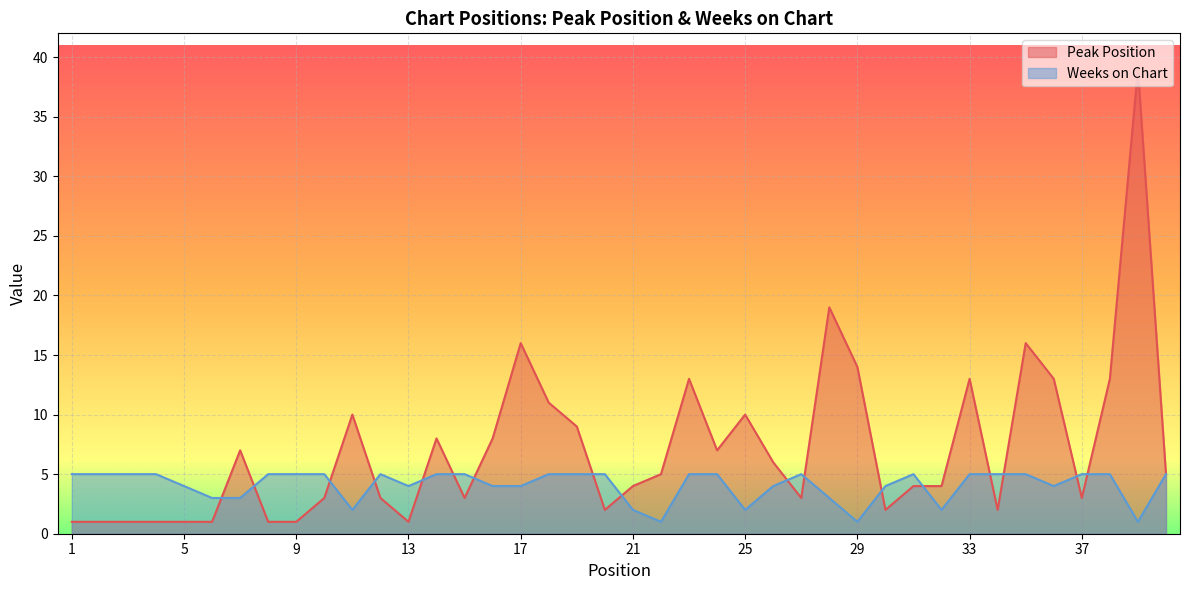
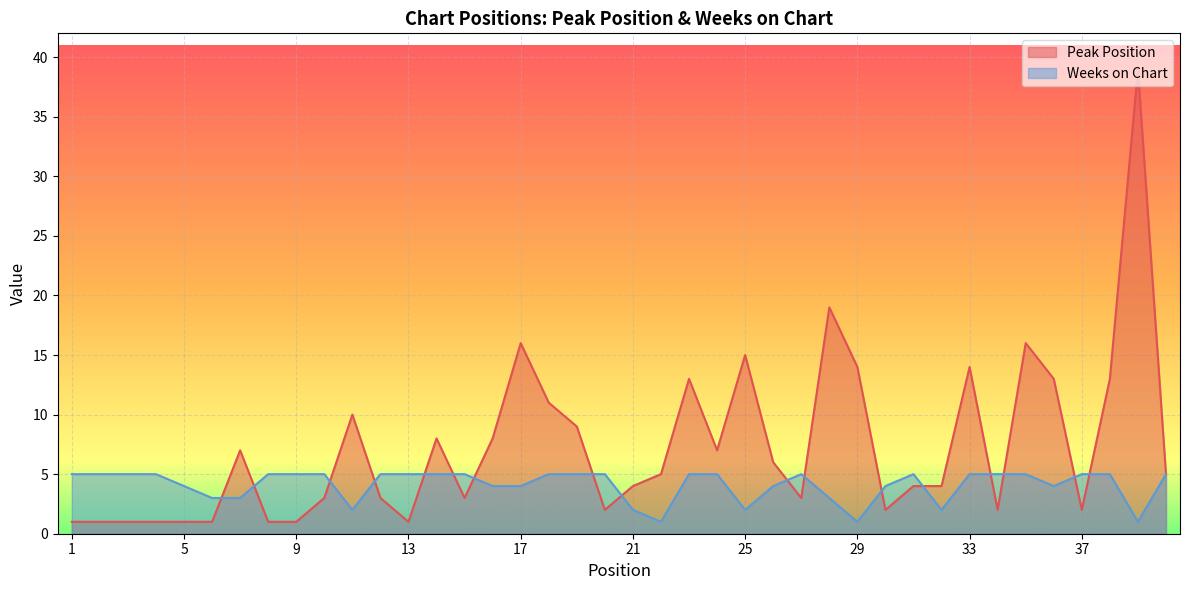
Weeks on Chart, 13: 4 -> 5
Peak Position, 25: 10 -> 15
Peak Position, 33: 13 -> 14
Peak Position, 37: 3 -> 2
